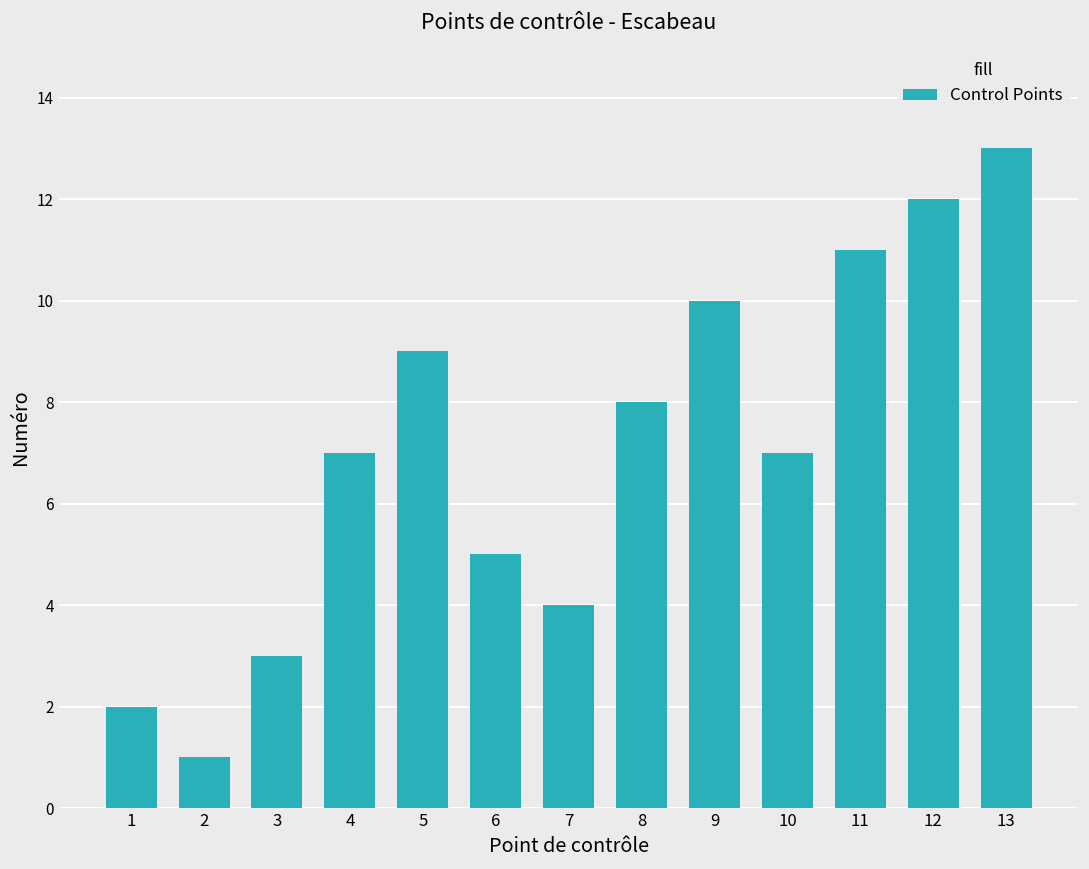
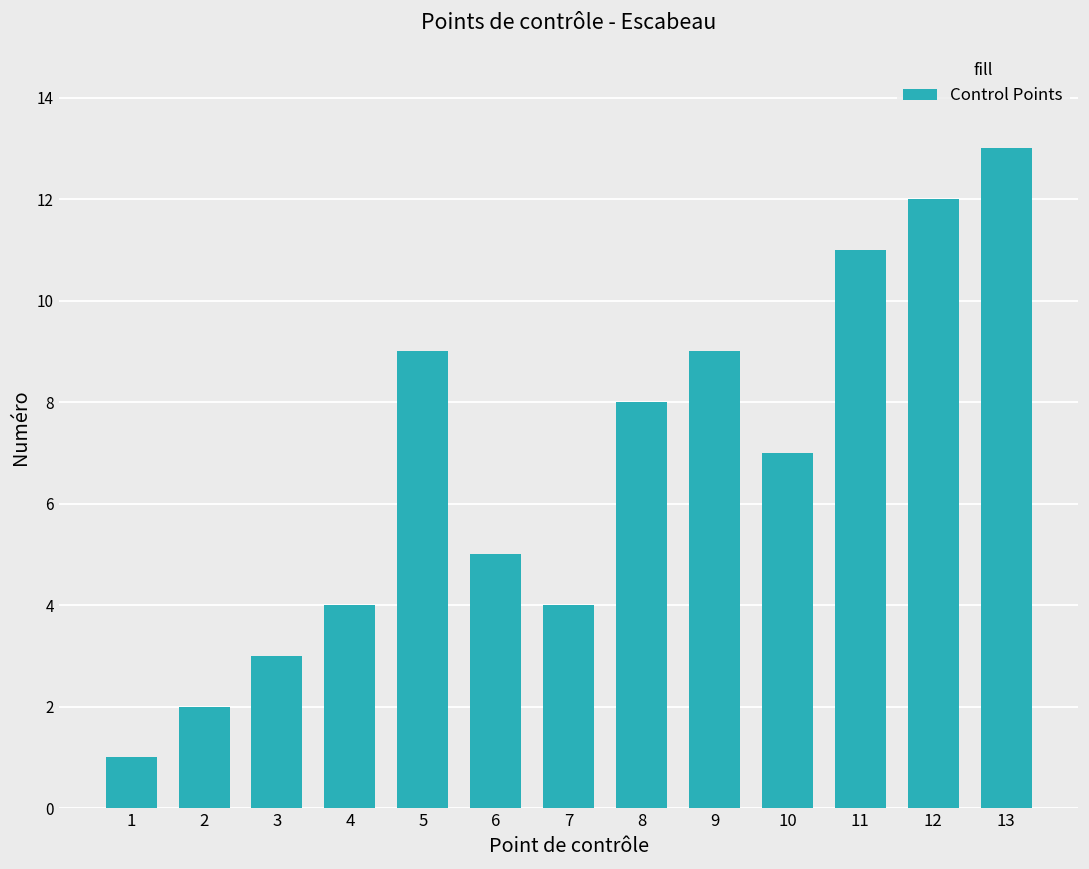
1: 2 -> 1
2: 1 -> 2
4: 7 -> 4
9: 10 -> 9
